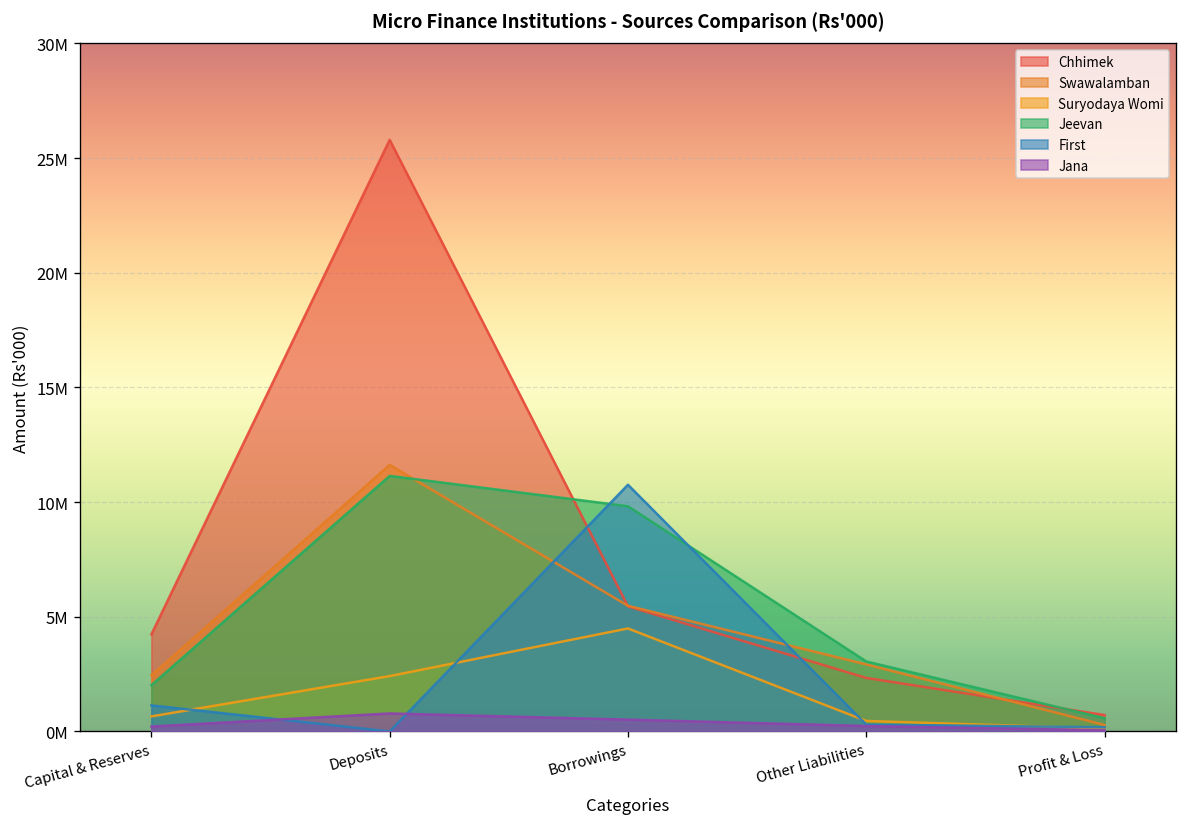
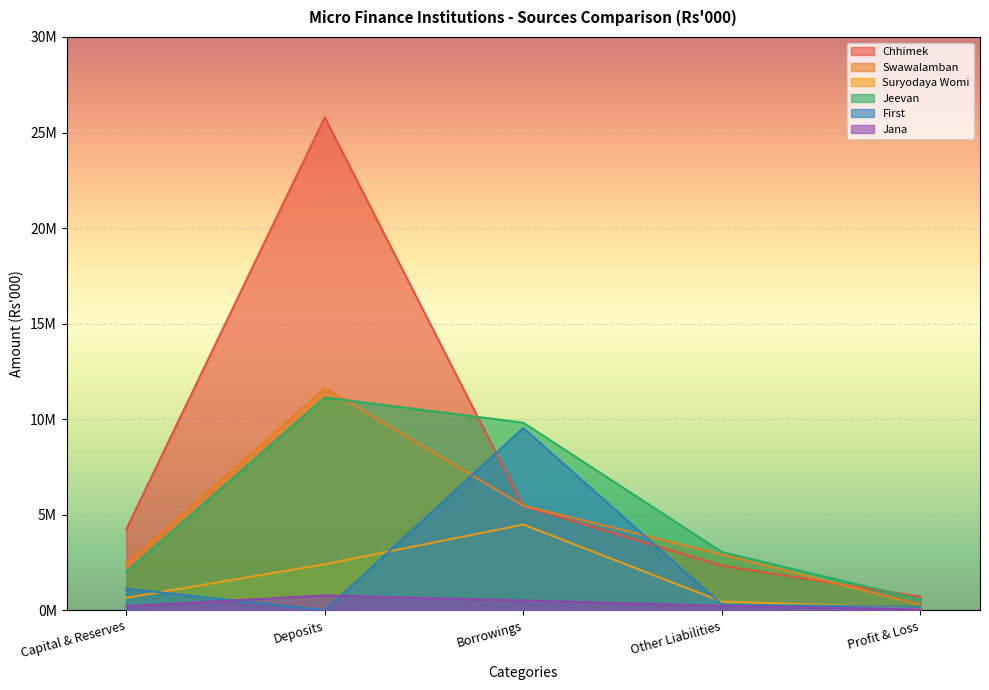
First, Borrowings: 10800000 -> 9500000
